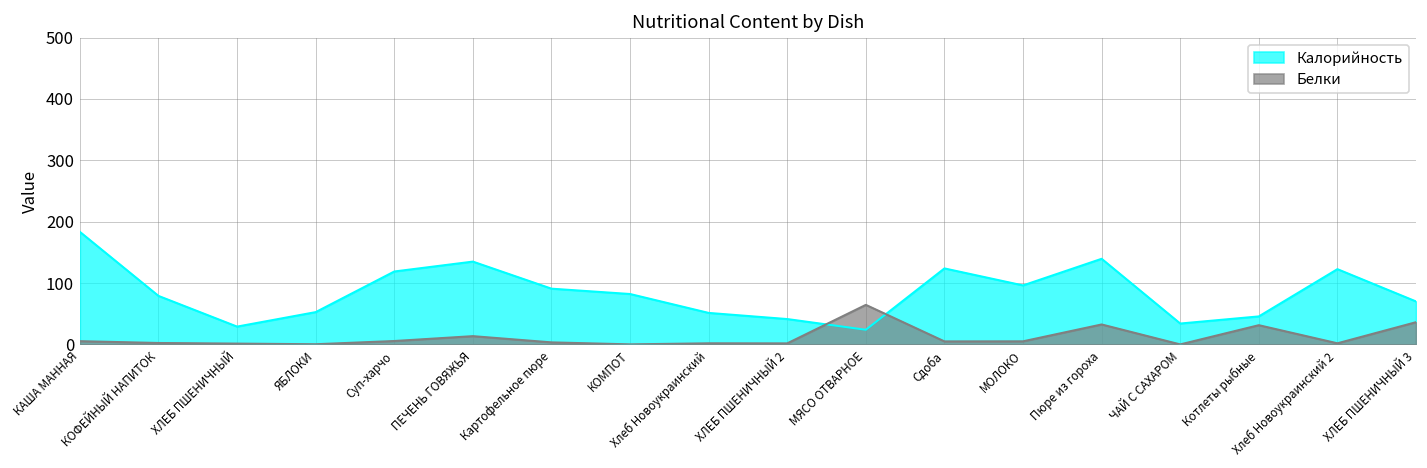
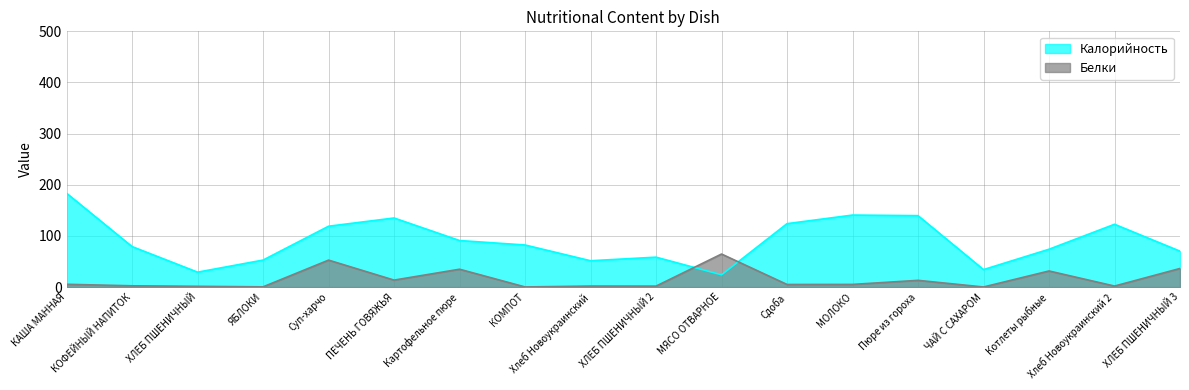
Белки, Суп-харчо: 10 -> 50
Белки, Картофельное пюре: 0 -> 30
Калорийность, ХЛЕБ ПШЕНИЧНЫЙ 2: 40 -> 60
Калорийность, МОЛОКО: 100 -> 140
Белки, Пюре из гороха: 30 -> 10
Калорийность, Котлеты рыбные: 50 -> 70
